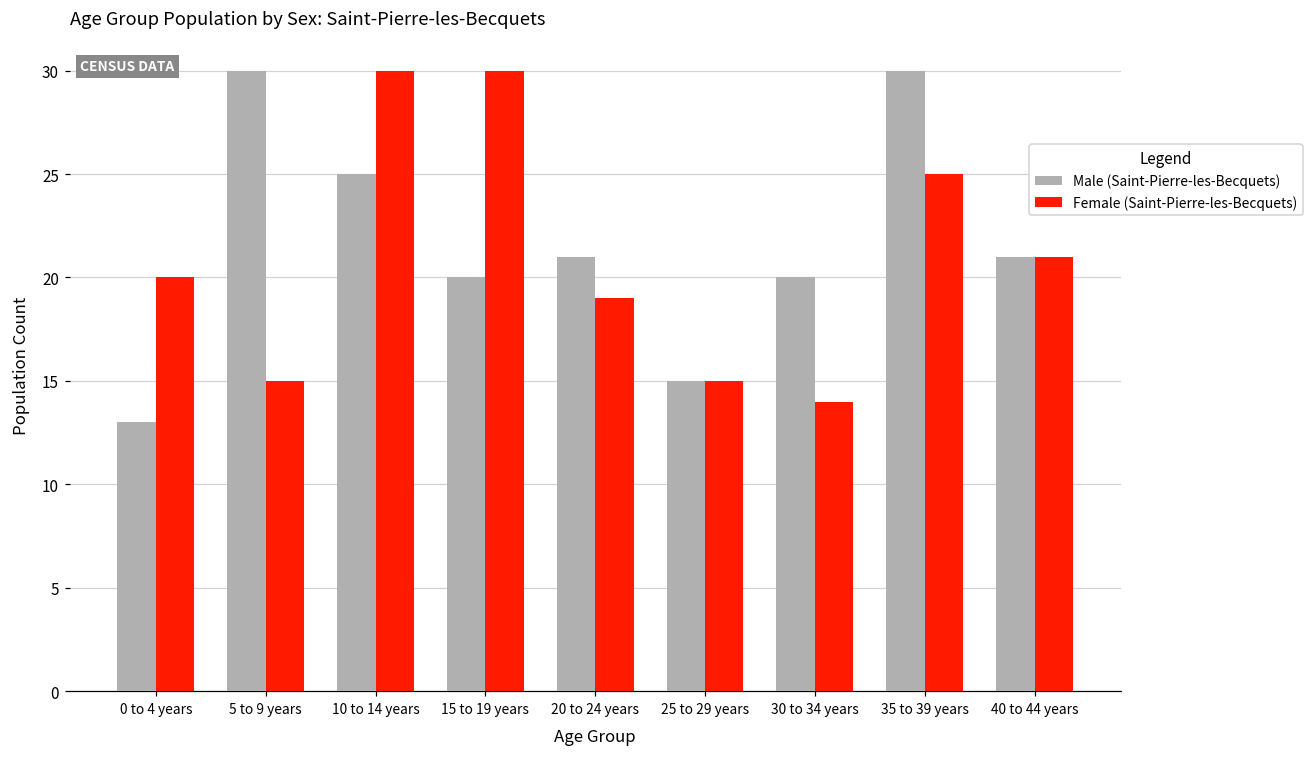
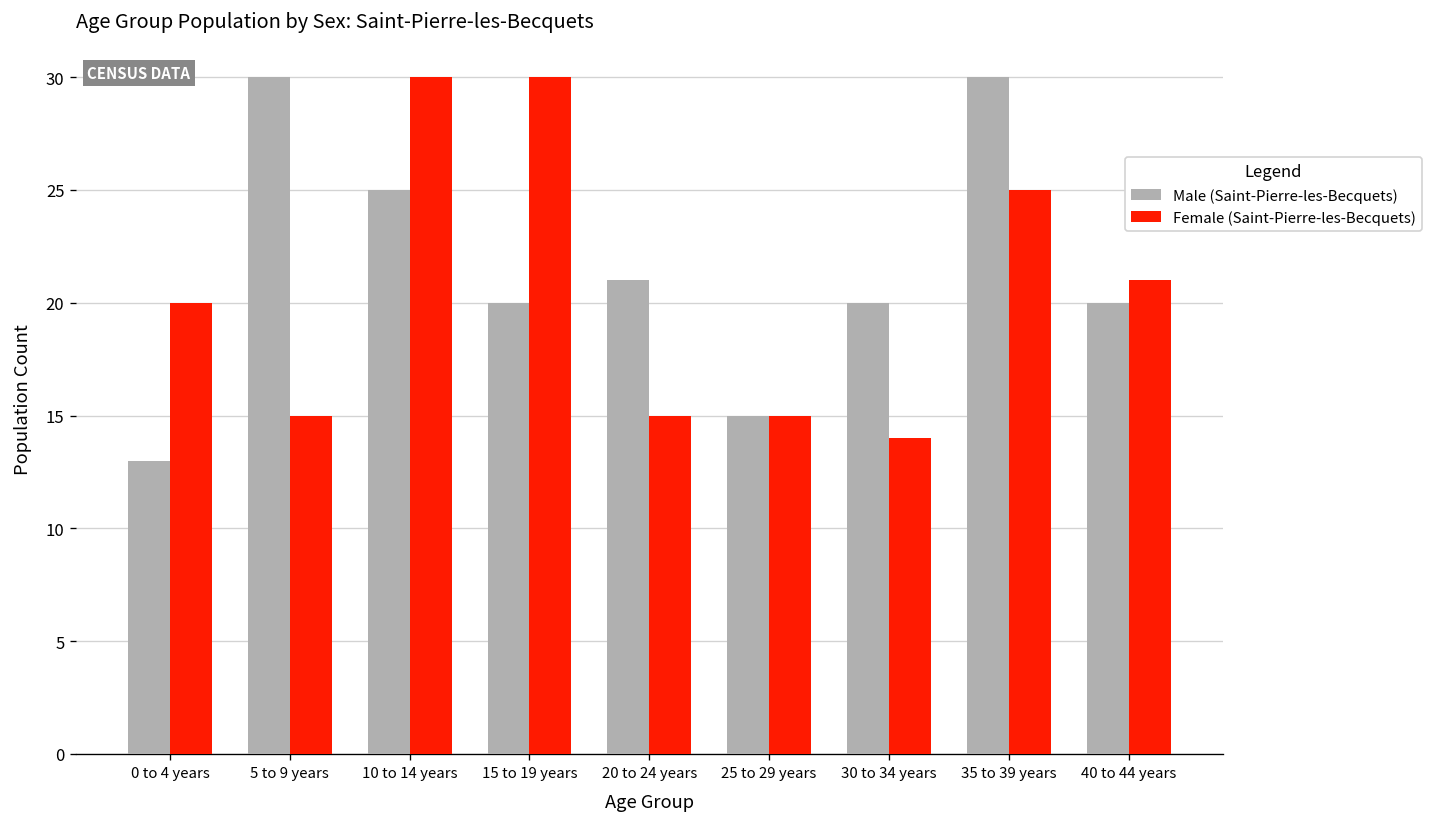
Female (Saint-Pierre-les-Becquets), 20 to 24 years: 19 -> 15
Male (Saint-Pierre-les-Becquets), 40 to 44 years: 21 -> 20
